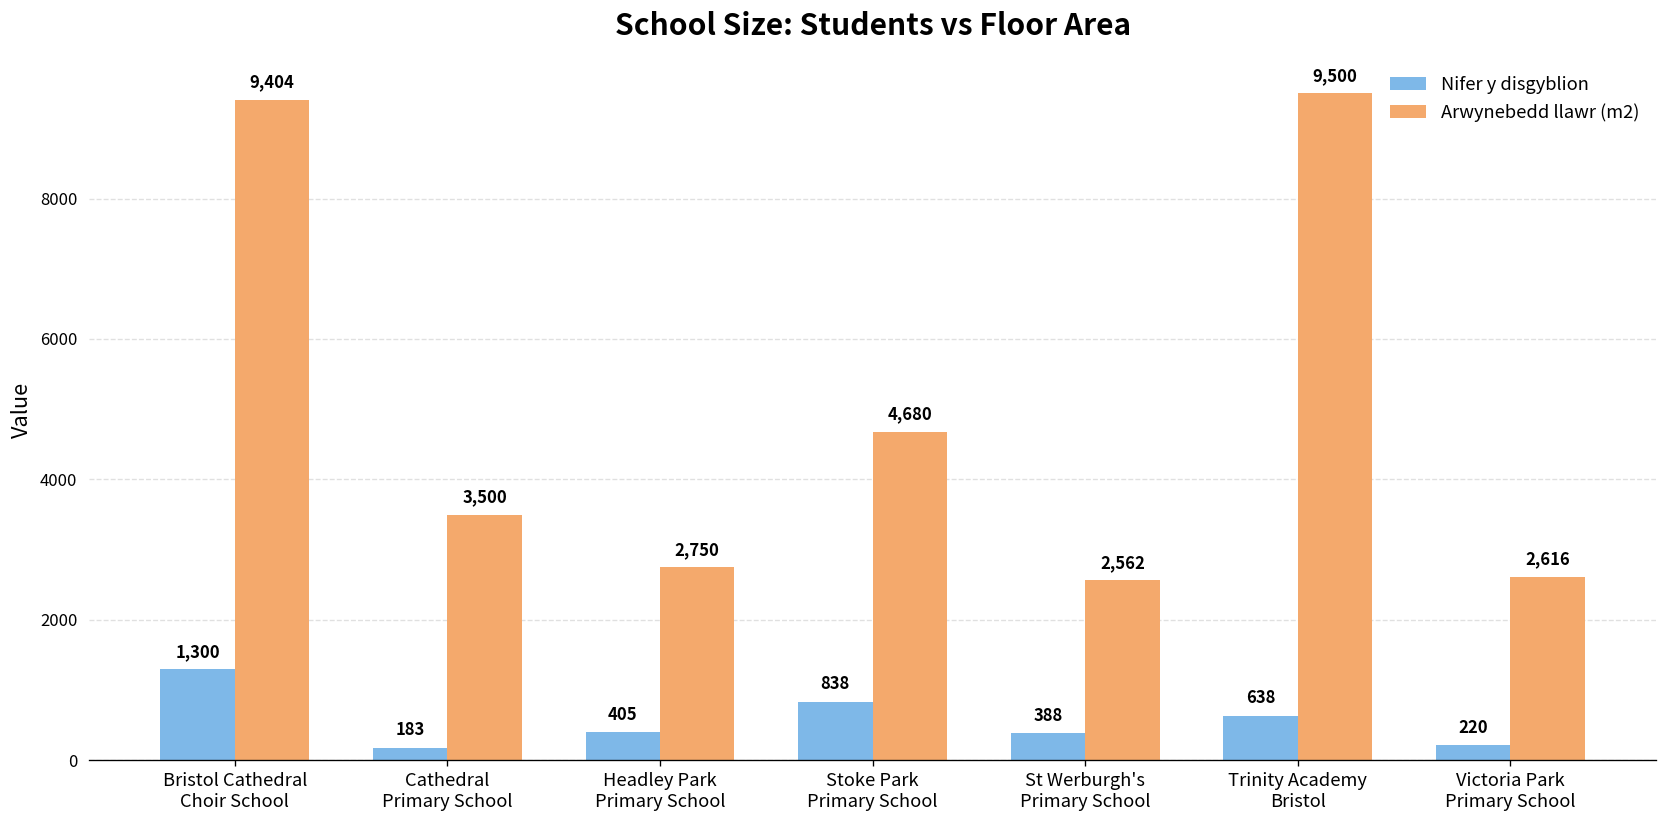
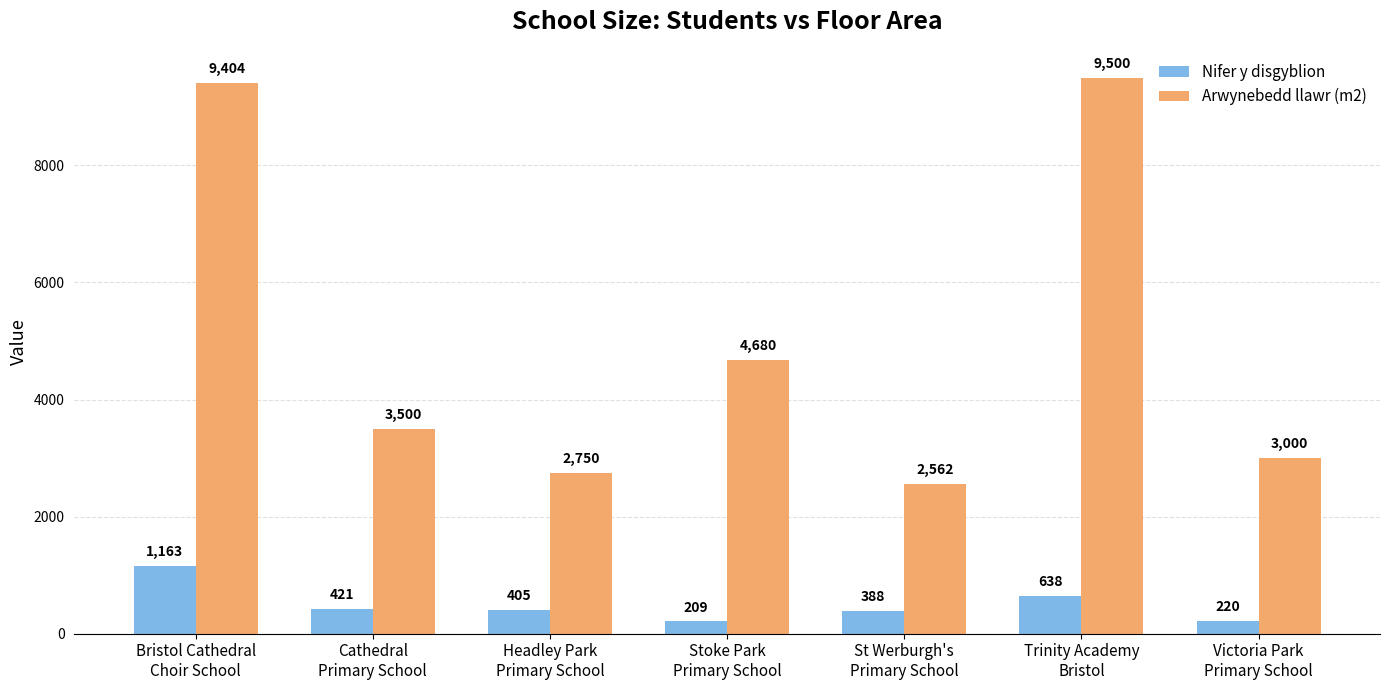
Nifer y disgyblion, Bristol Cathedral Choir School: 1,300 -> 1,163
Nifer y disgyblion, Cathedral Primary School: 183 -> 421
Nifer y disgyblion, Stoke Park Primary School: 838 -> 209
Arwynebedd llawr (m2), Victoria Park Primary School: 2,616 -> 3,000
